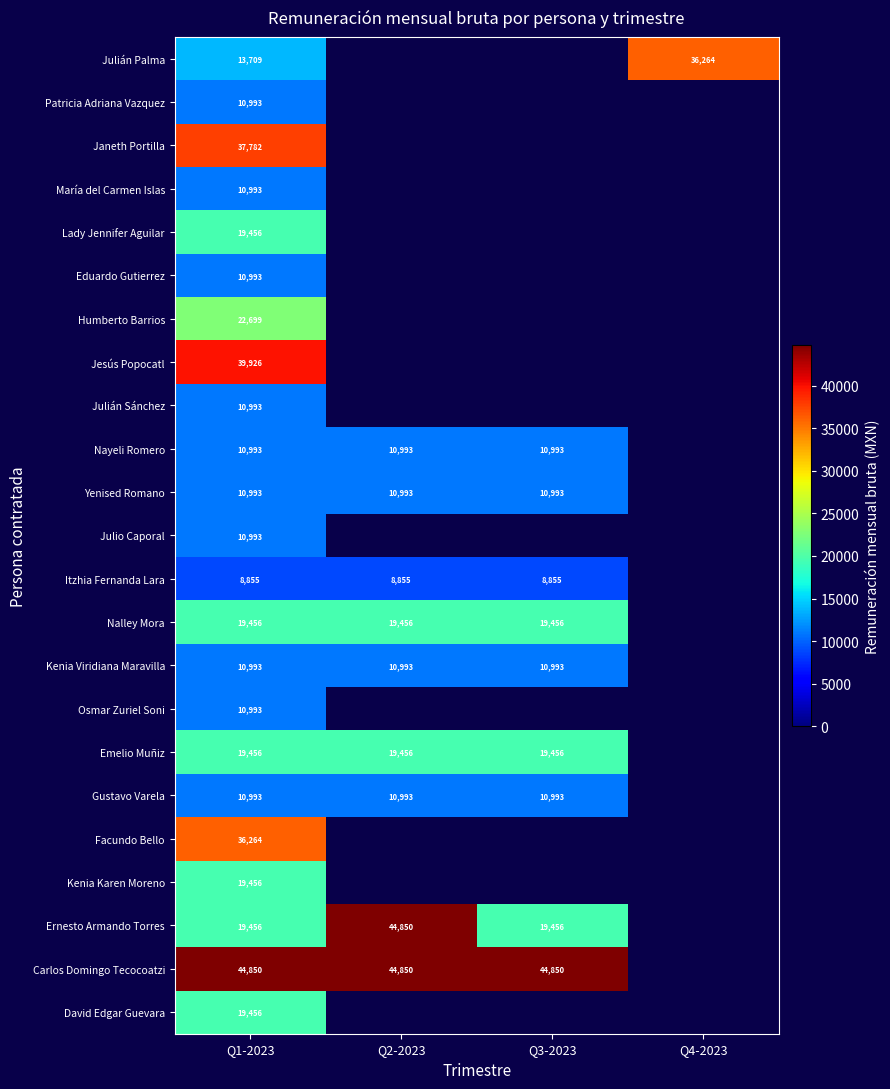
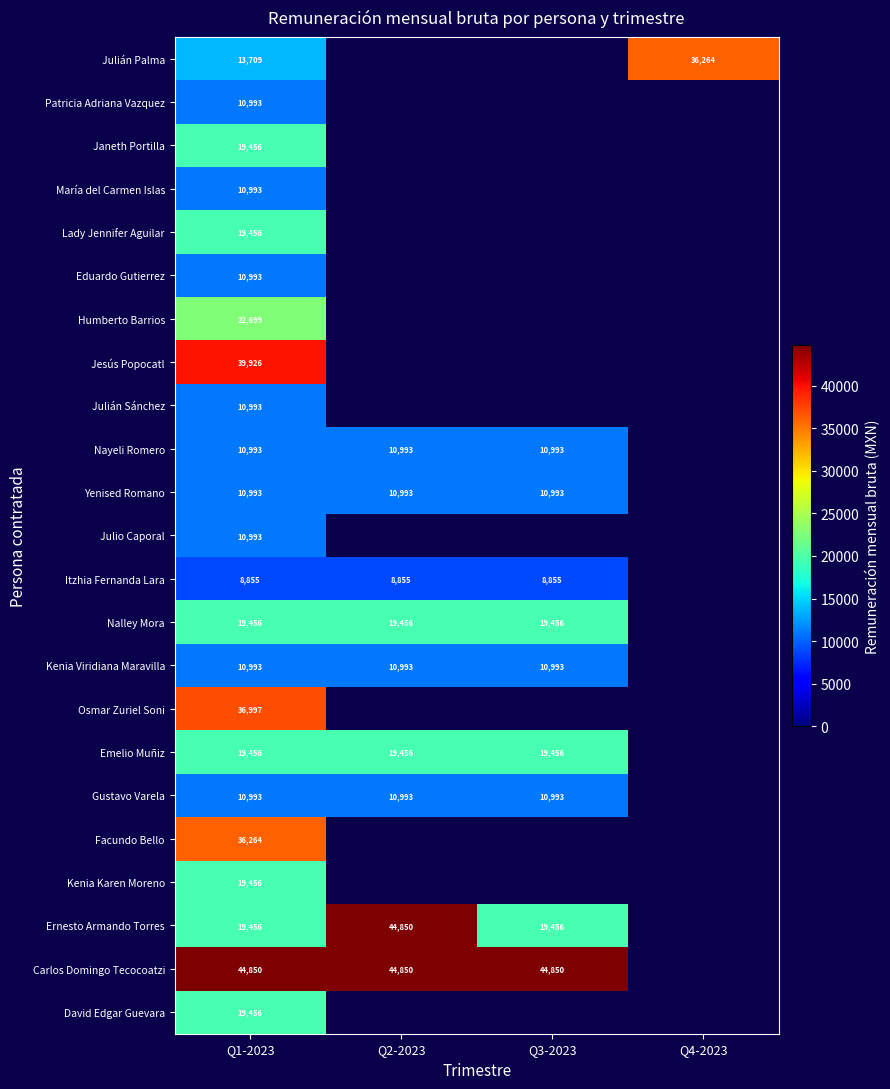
Janeth Portilla, Q1-2023: 37,782 -> 19,456
Osmar Zuriel Soni, Q1-2023: 10,993 -> 36,997
